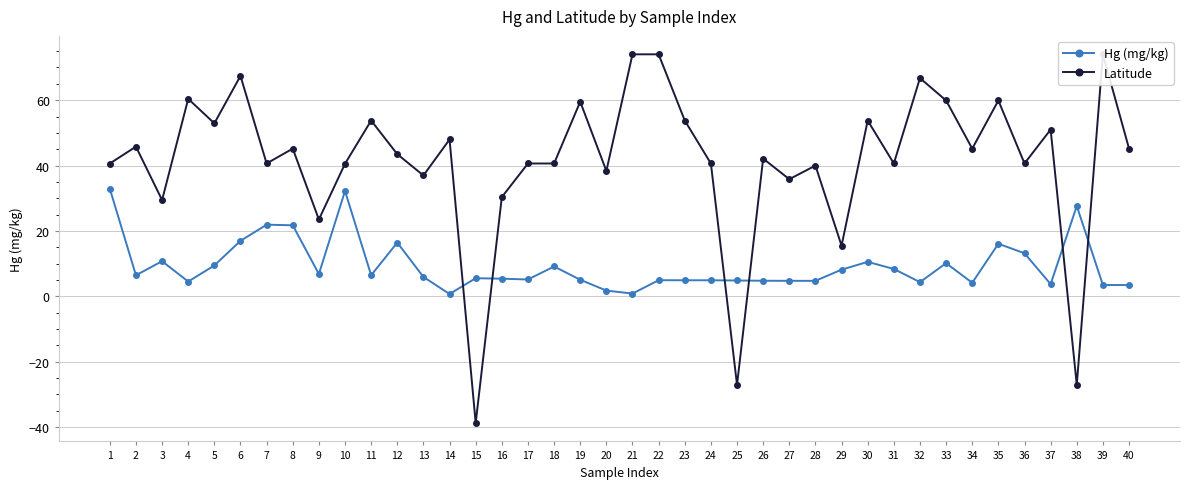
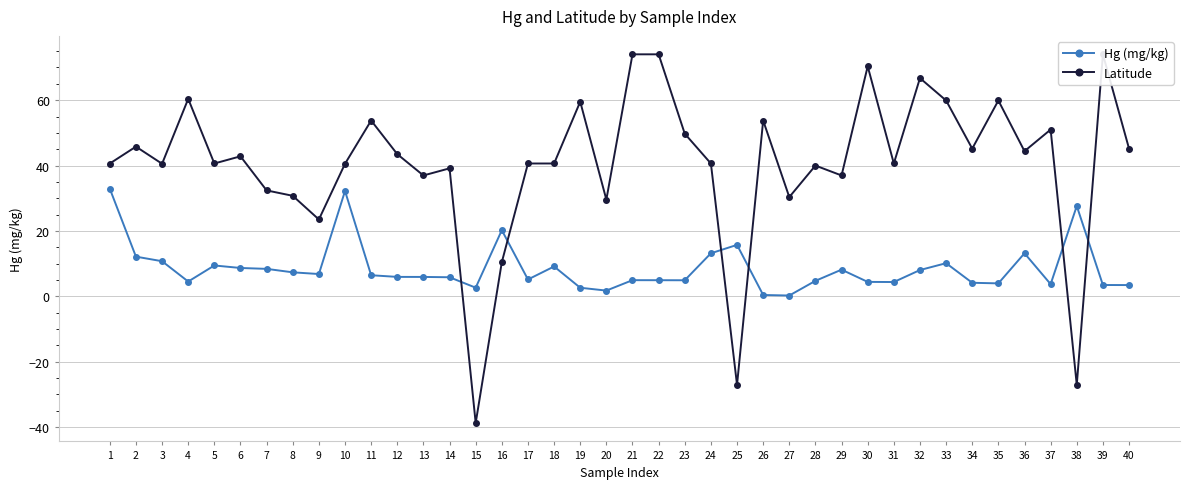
Hg (mg/kg), 2: 6 -> 12
Latitude, 3: 29 -> 41
Latitude, 5: 53 -> 41
Hg (mg/kg), 6: 17 -> 9
Latitude, 6: 67 -> 43
Hg (mg/kg), 7: 22 -> 8
Latitude, 7: 41 -> 32
Hg (mg/kg), 8: 22 -> 7
Latitude, 8: 45 -> 31
Hg (mg/kg), 12: 16 -> 6
Hg (mg/kg), 14: 1 -> 6
Latitude, 14: 48 -> 39
Hg (mg/kg), 15: 6 -> 3
Hg (mg/kg), 16: 5 -> 20
Latitude, 16: 30 -> 10
Hg (mg/kg), 19: 5 -> 3
Latitude, 20: 38 -> 30
Hg (mg/kg), 21: 1 -> 5
Latitude, 23: 54 -> 50
Hg (mg/kg), 24: 5 -> 13
Hg (mg/kg), 25: 5 -> 16
Hg (mg/kg), 26: 5 -> 0
Latitude, 26: 42 -> 54
Hg (mg/kg), 27: 5 -> 0
Latitude, 27: 36 -> 30
Latitude, 29: 15 -> 37
Hg (mg/kg), 30: 11 -> 4
Latitude, 30: 54 -> 70
Hg (mg/kg), 31: 8 -> 4
Hg (mg/kg), 32: 4 -> 8
Hg (mg/kg), 35: 16 -> 4
Latitude, 36: 41 -> 44
